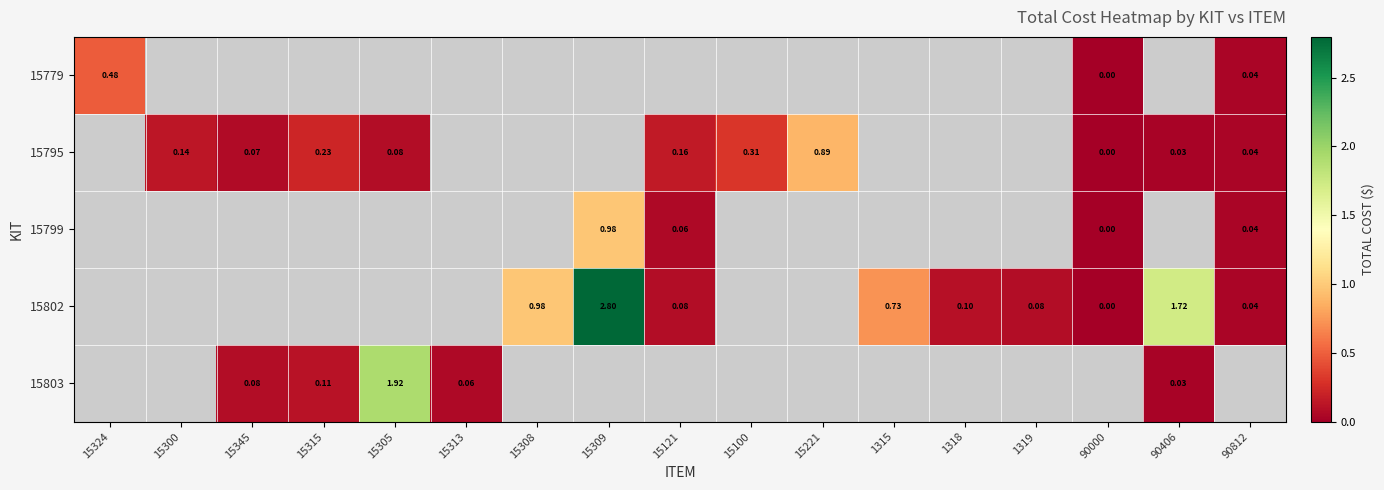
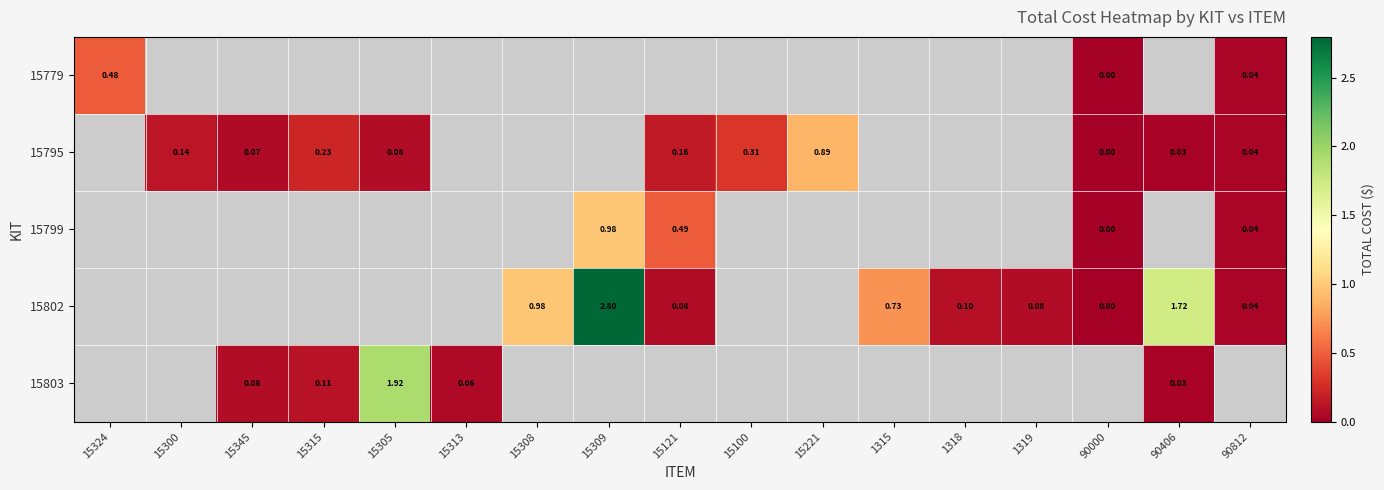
15799, 15121: 0.06 -> 0.49
